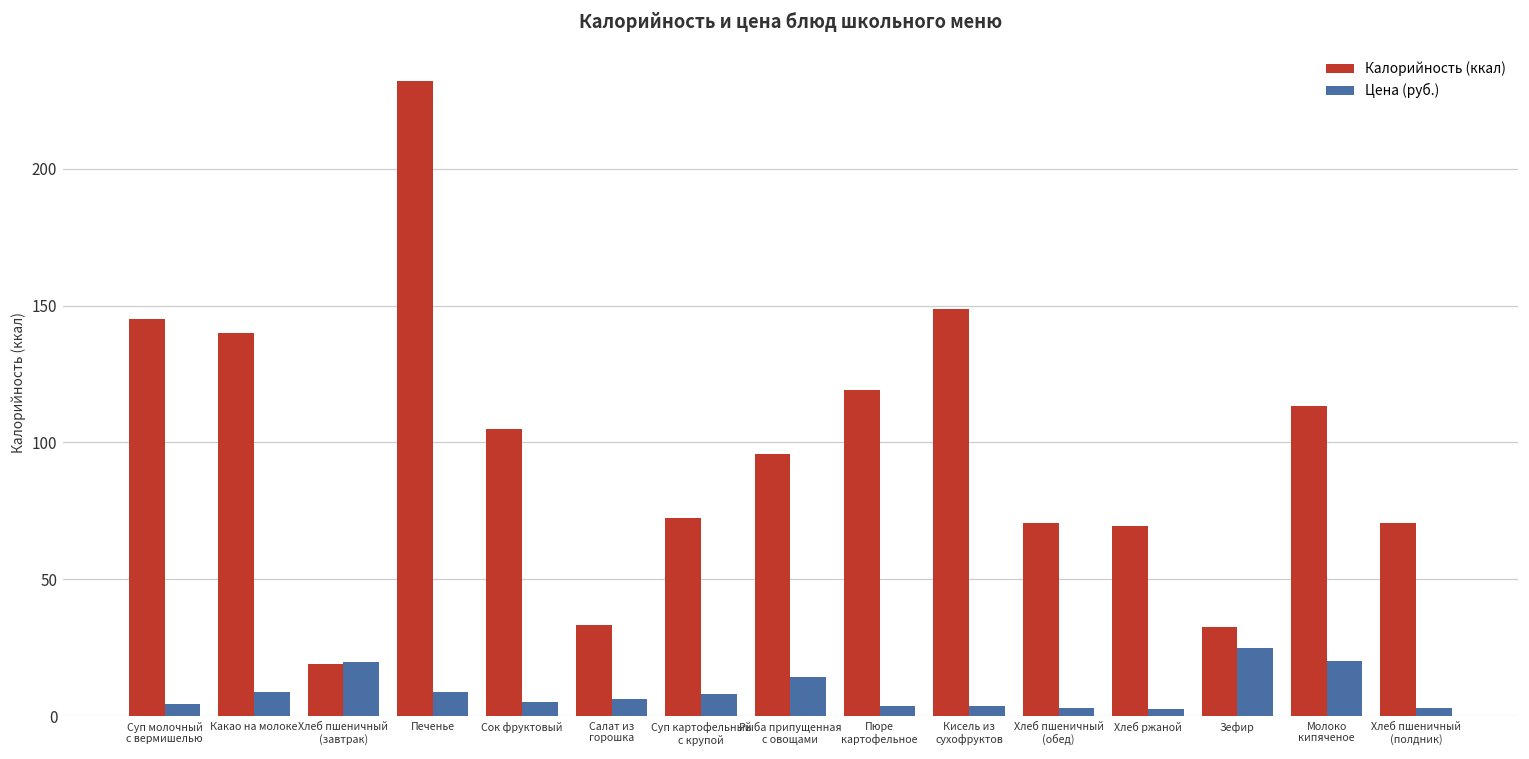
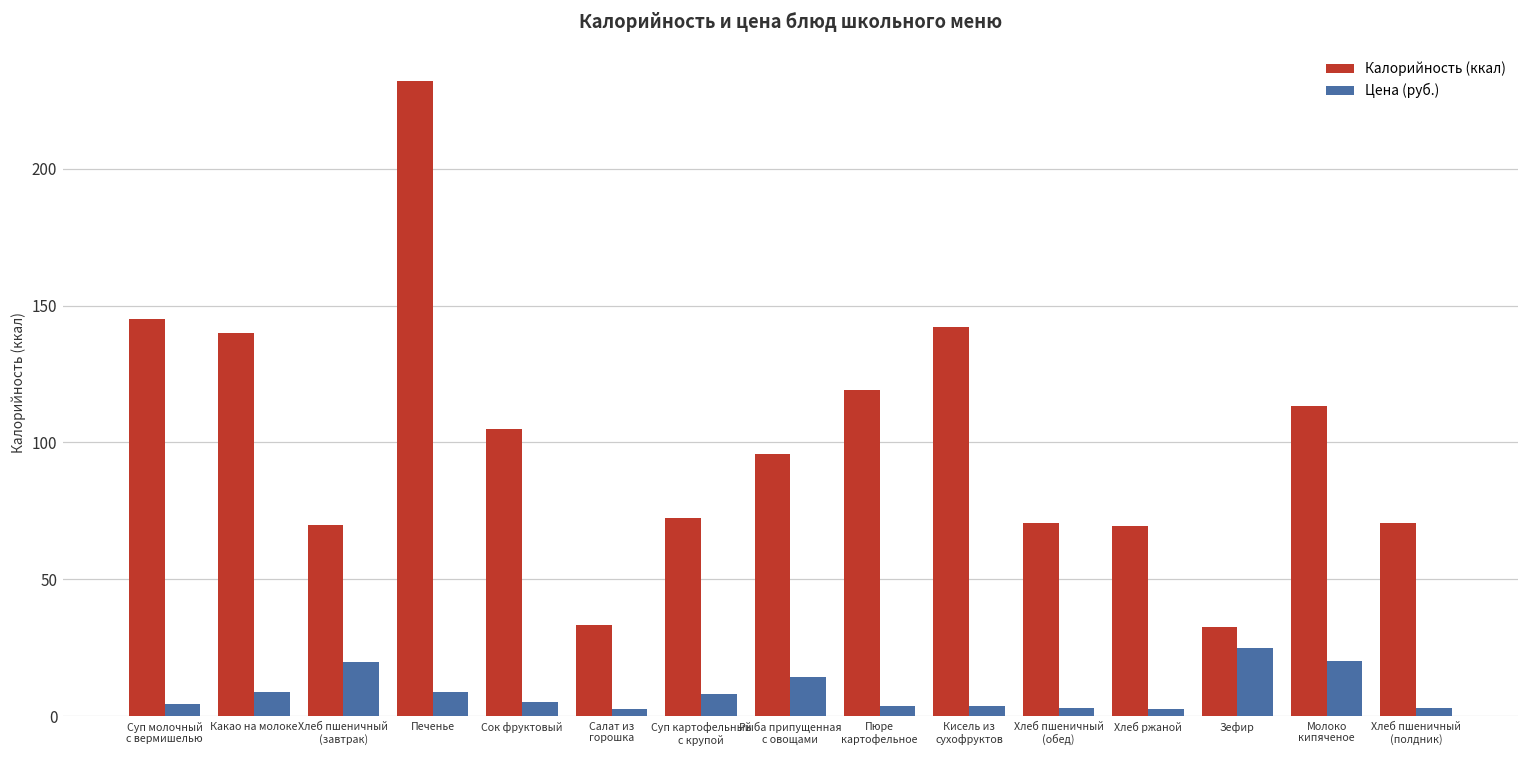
Калорийность (ккал), Хлеб пшеничный (завтрак): 19 -> 70
Цена (руб.), Салат из горошка: 6 -> 3
Калорийность (ккал), Кисель из сухофруктов: 149 -> 142
